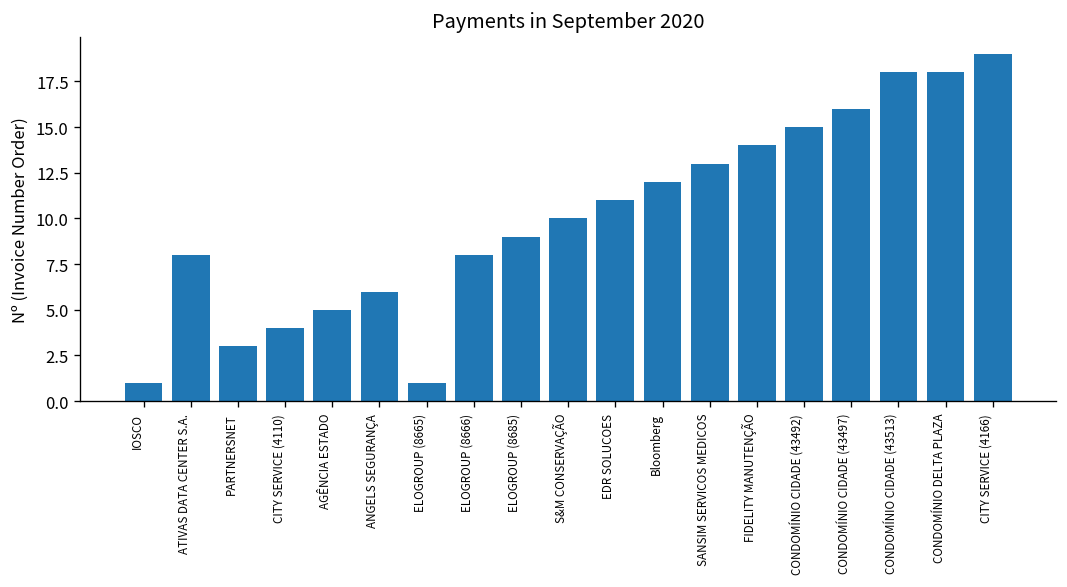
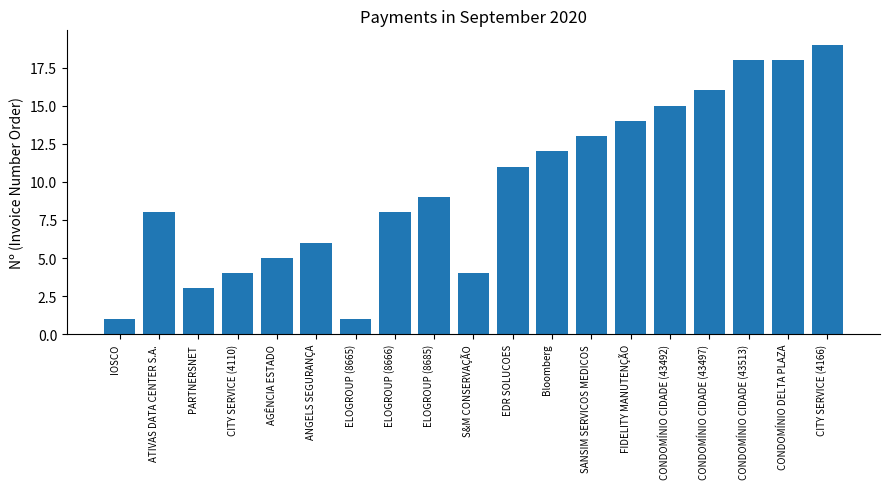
S&M CONSERVAÇÃO: 10 -> 4
